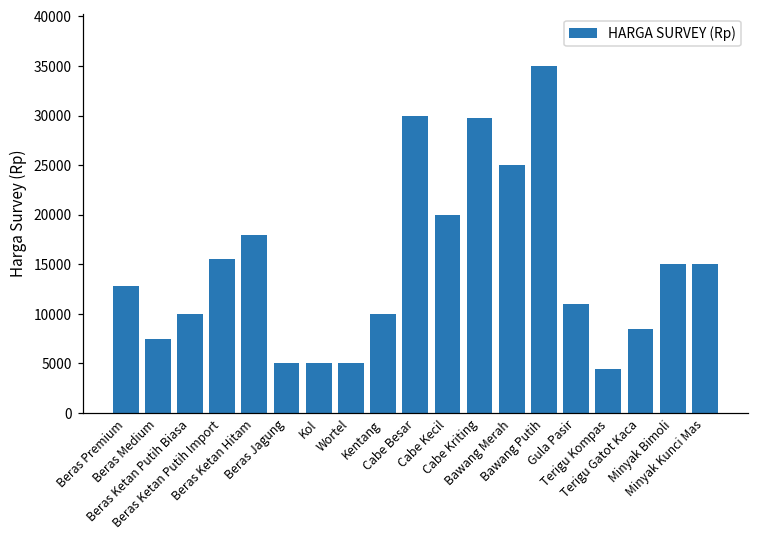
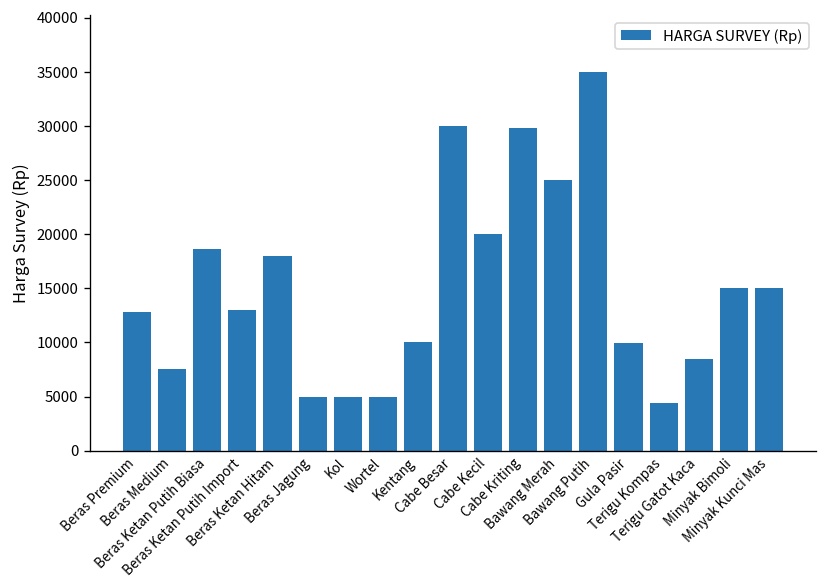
Beras Ketan Putih Biasa: 10000 -> 19000
Beras Ketan Putih Import: 16000 -> 13000
Gula Pasir: 11000 -> 10000
